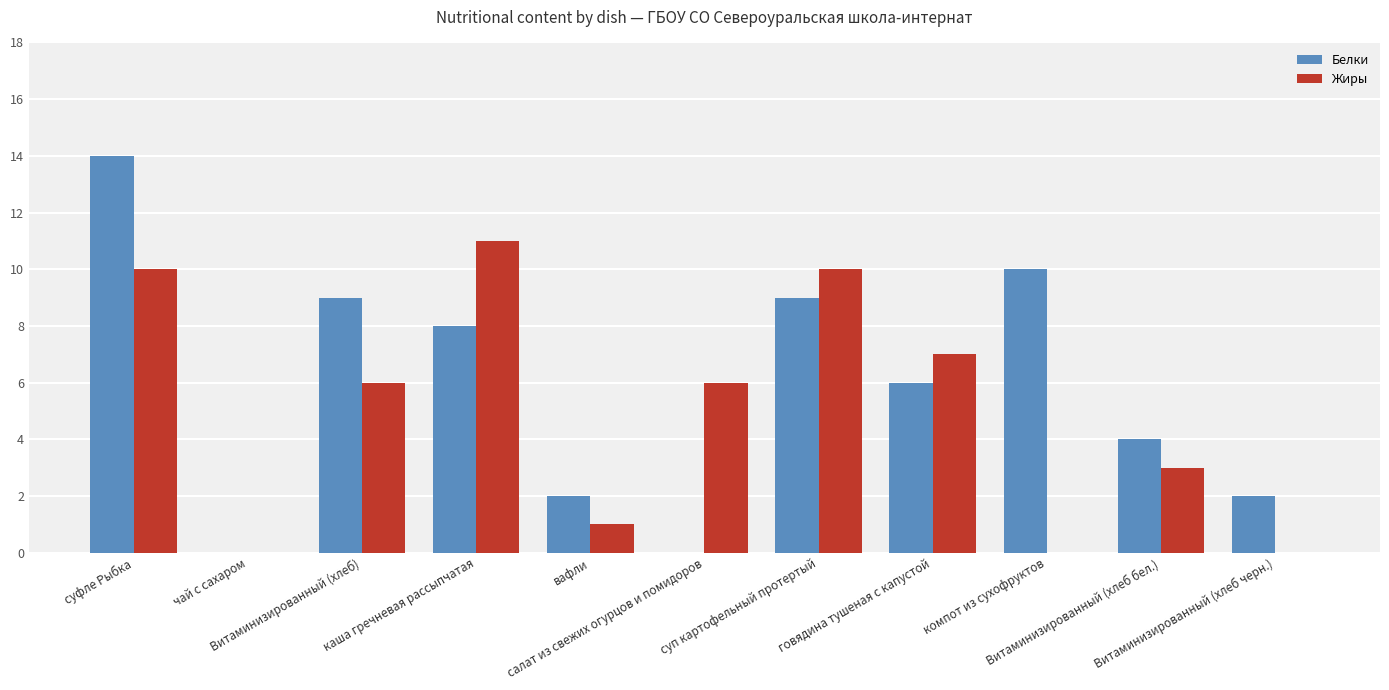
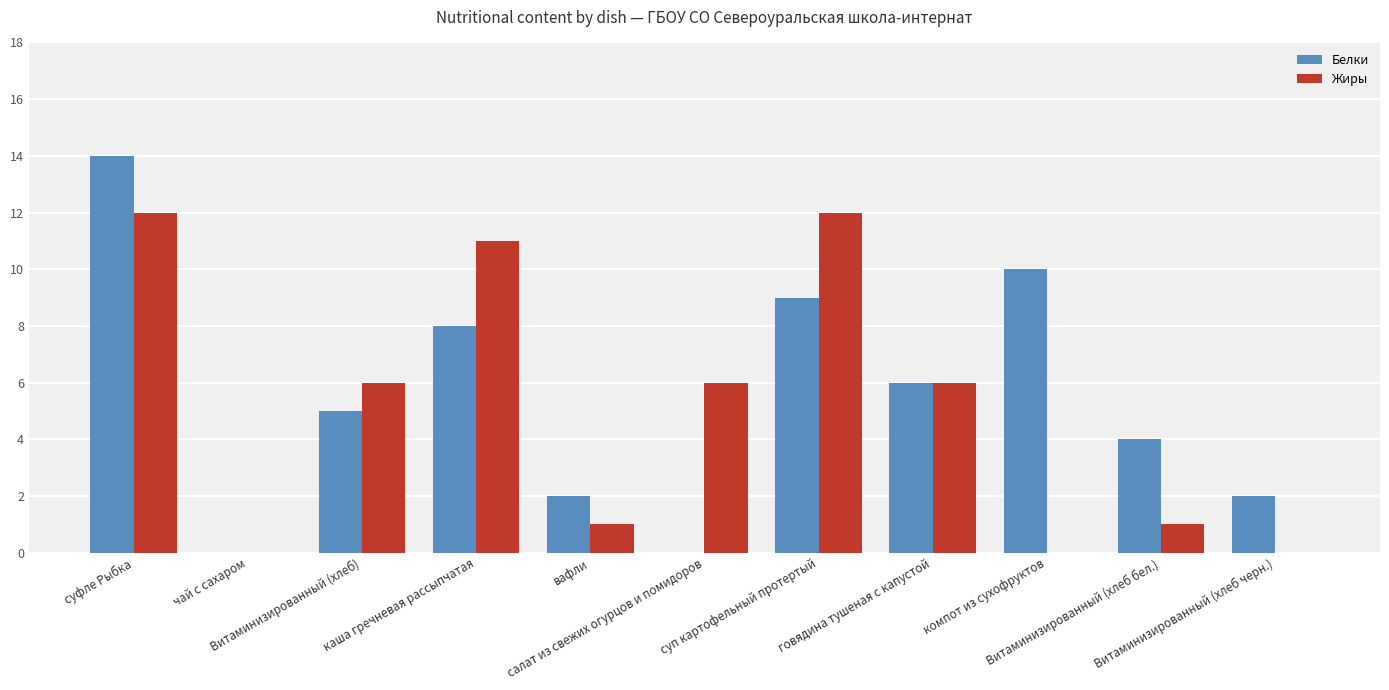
Жиры, суфле Рыбка: 10 -> 12
Белки, Витаминизированный (хлеб): 9 -> 5
Жиры, суп картофельный протертый: 10 -> 12
Жиры, говядина тушеная с капустой: 7 -> 6
Жиры, Витаминизированный (хлеб бел.): 3 -> 1
